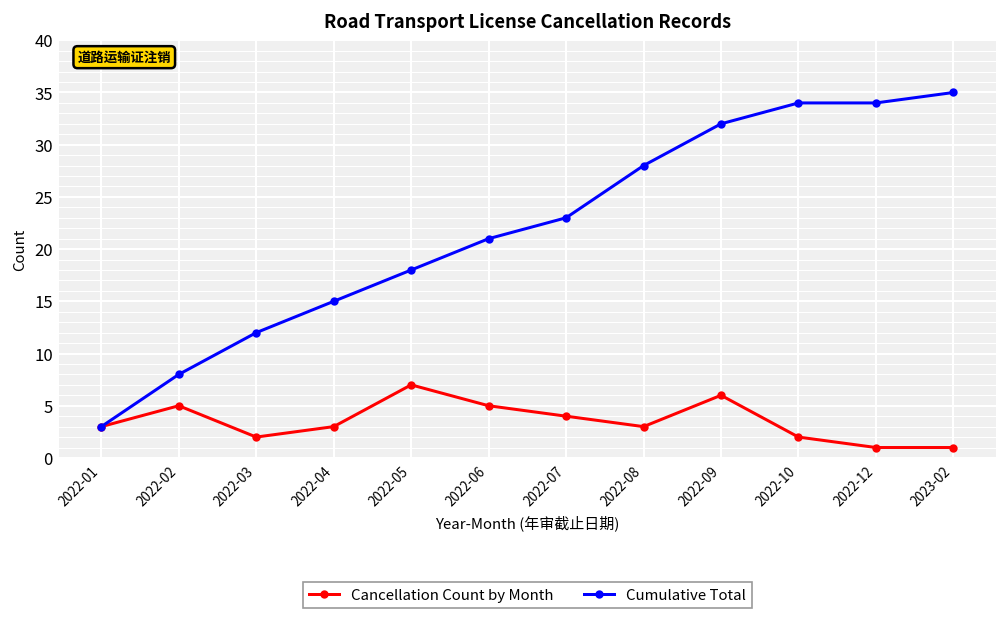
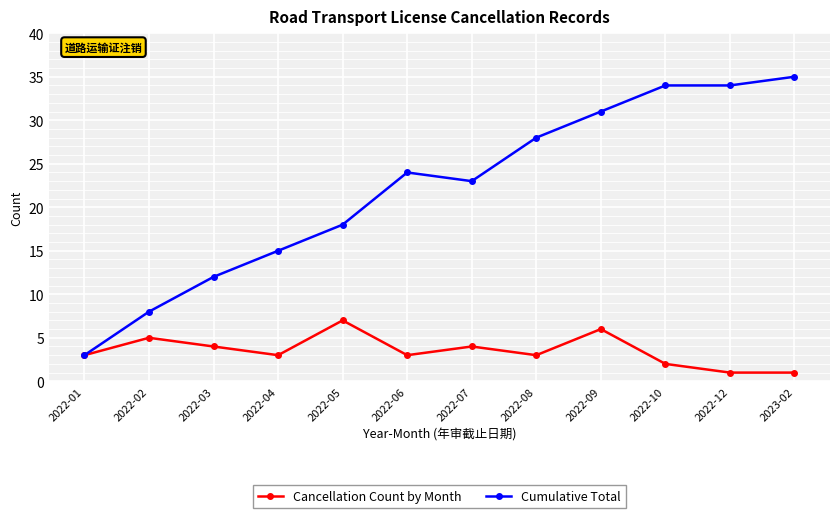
Cancellation Count by Month, 2022-03: 2 -> 4
Cancellation Count by Month, 2022-06: 5 -> 3
Cumulative Total, 2022-06: 21 -> 24
Cumulative Total, 2022-09: 32 -> 31
